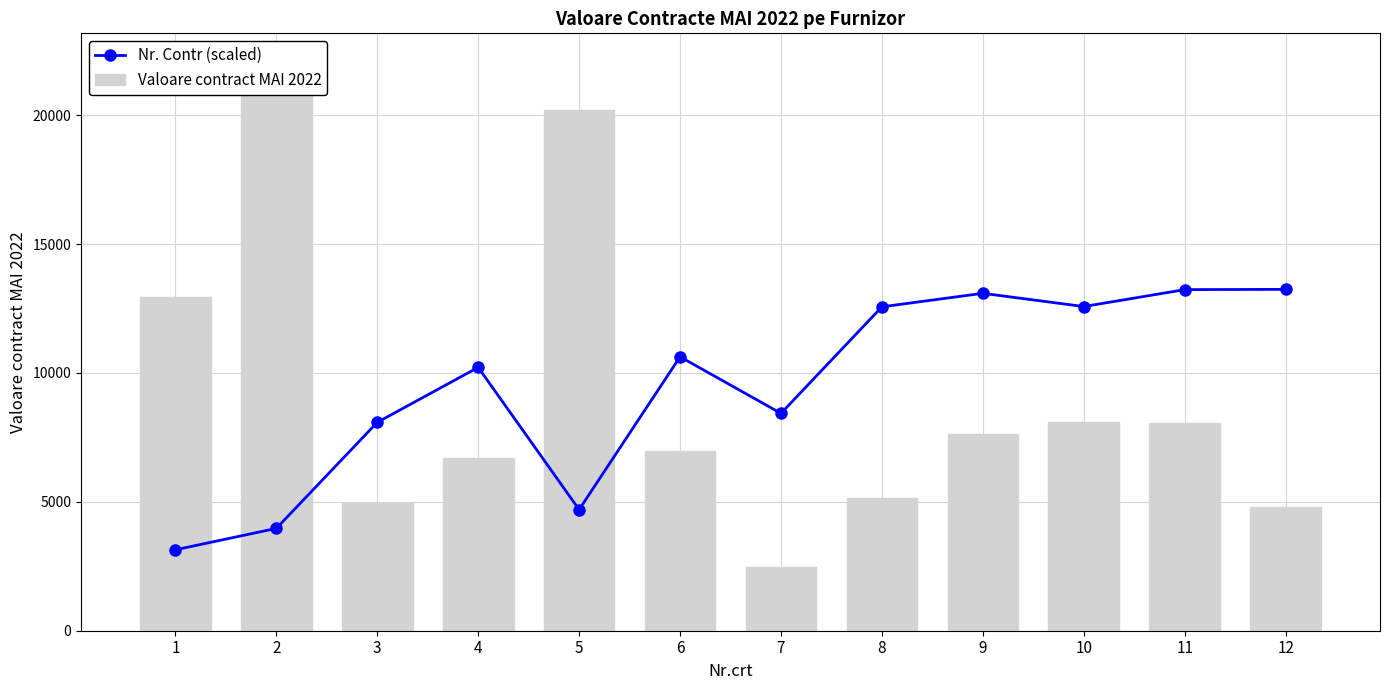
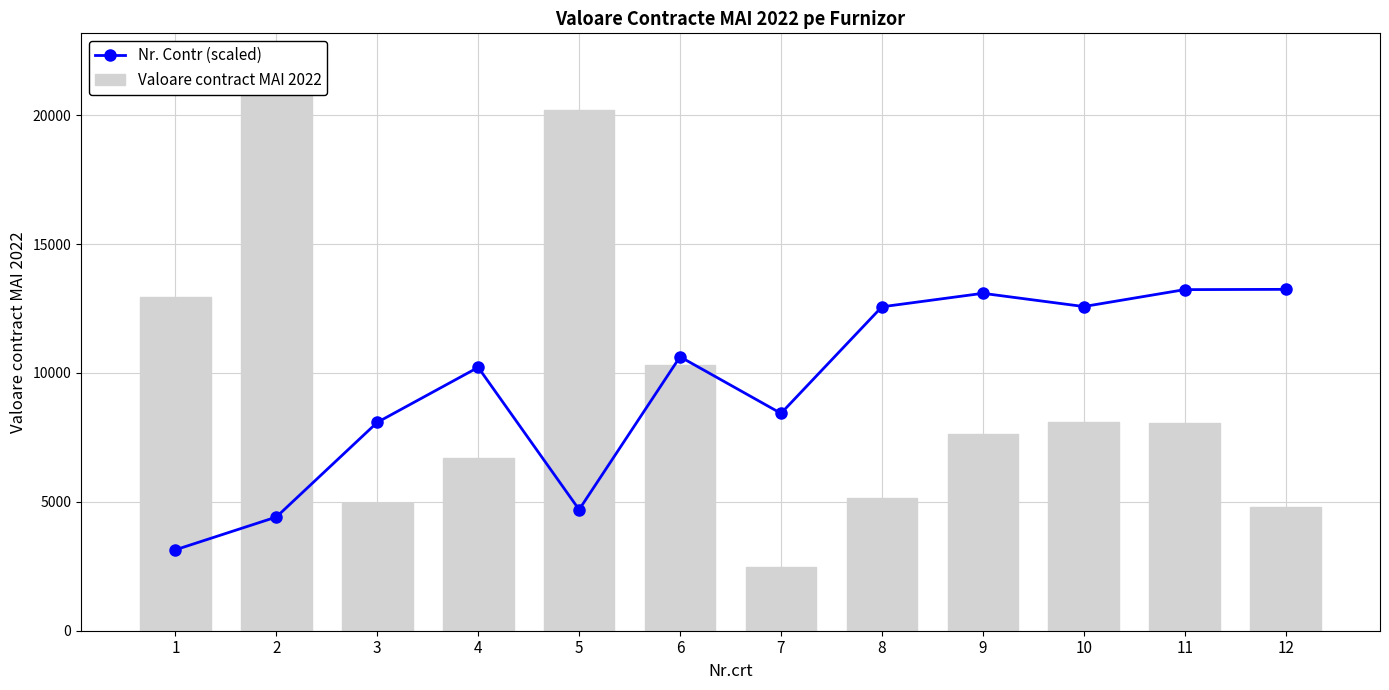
Nr. Contr (scaled), 2: 4000 -> 4400
Valoare contract MAI 2022, 6: 7000 -> 10300
